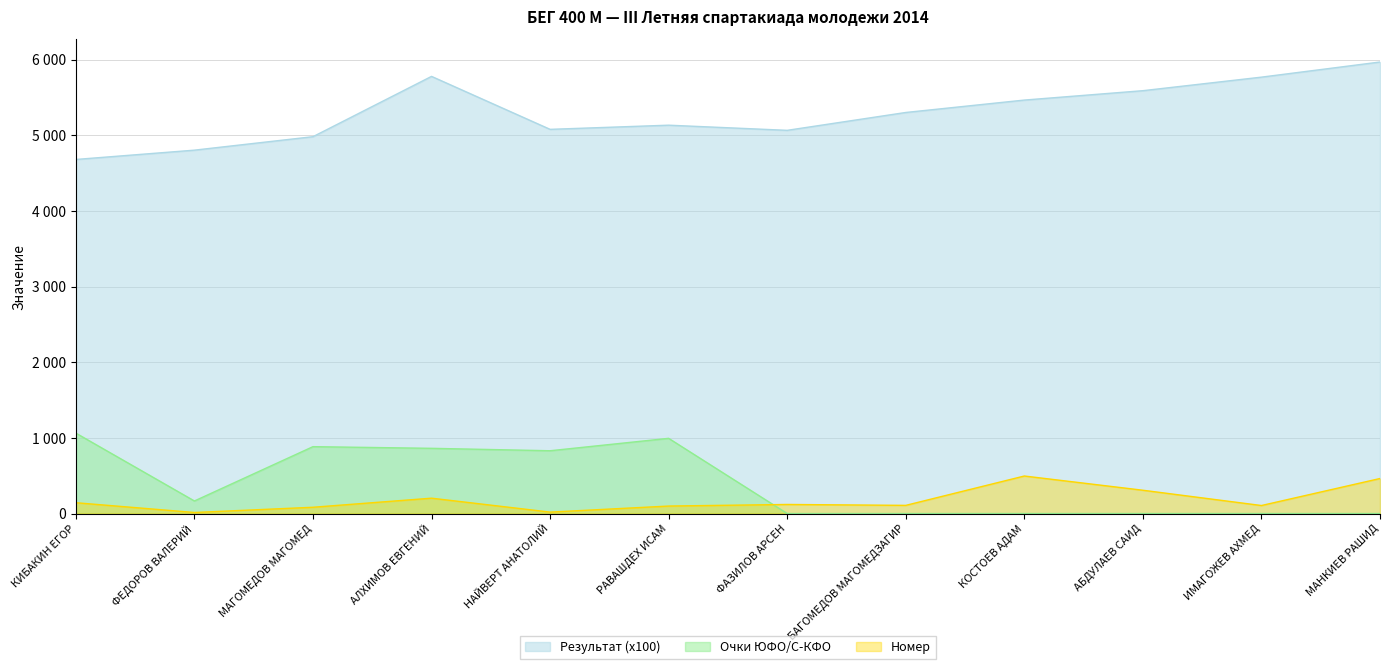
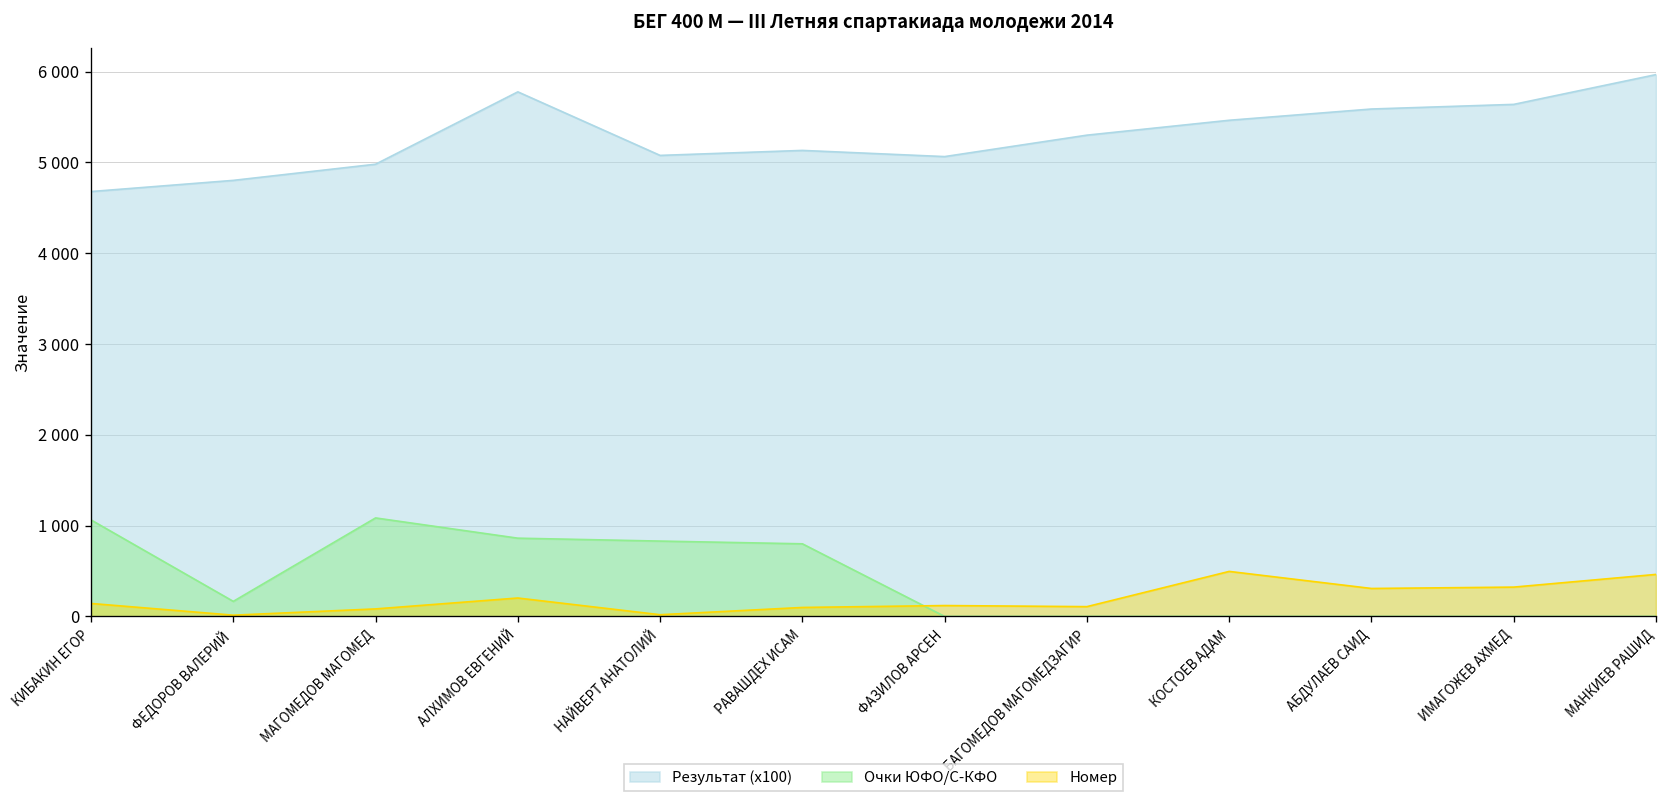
Очки ЮФО/C-КФО, МАГОМЕДОВ МАГОМЕД: 900 -> 1100
Очки ЮФО/C-КФО, РАВАШДЕХ ИСАМ: 1000 -> 800
Результат (x100), ИМАГОЖЕВ АХМЕД: 5800 -> 5600
Номер, ИМАГОЖЕВ АХМЕД: 100 -> 300
